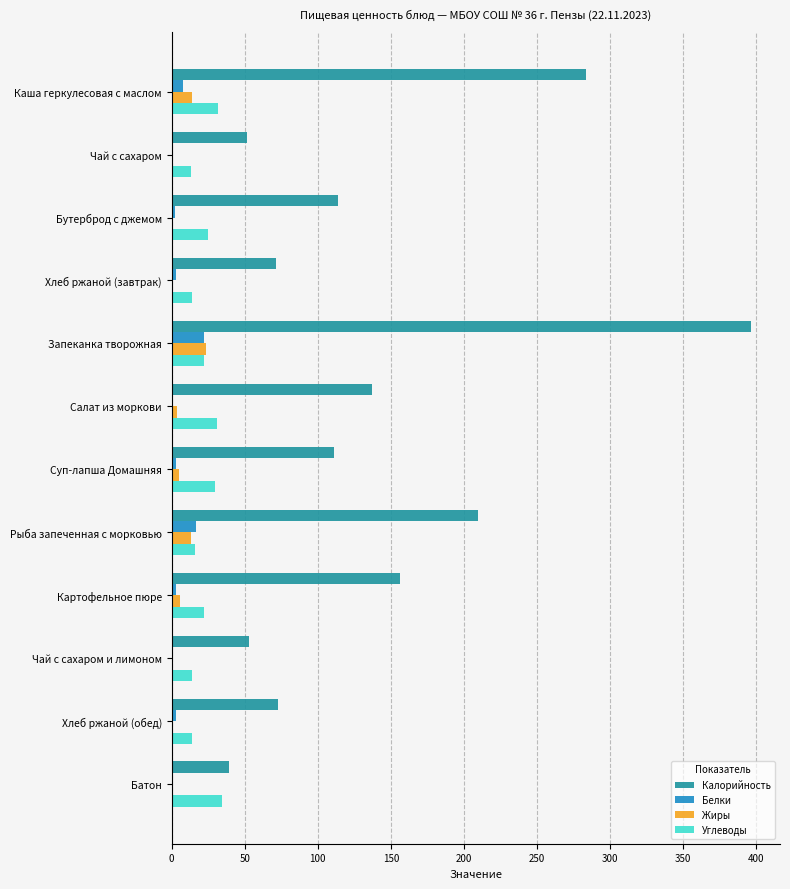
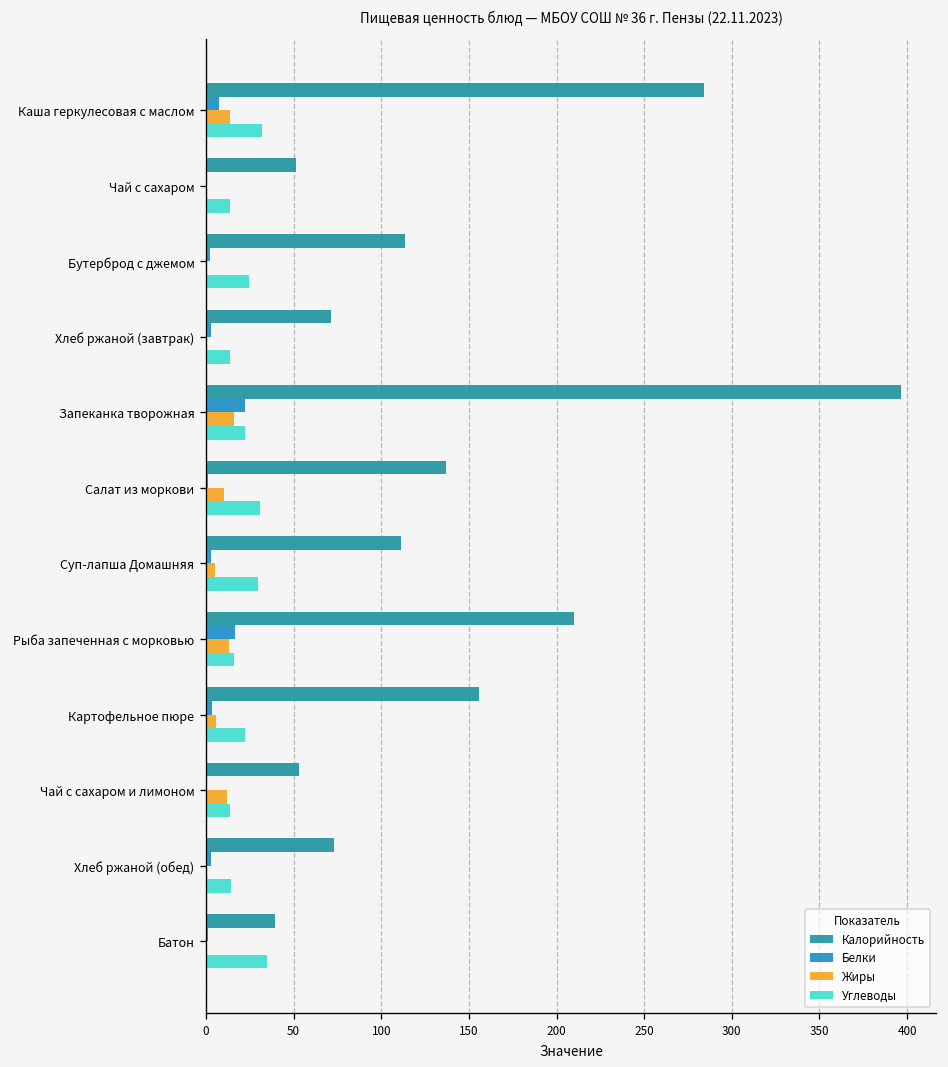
Жиры, Запеканка творожная: 24 -> 16
Жиры, Салат из моркови: 4 -> 10
Жиры, Чай с сахаром и лимоном: 0 -> 12
